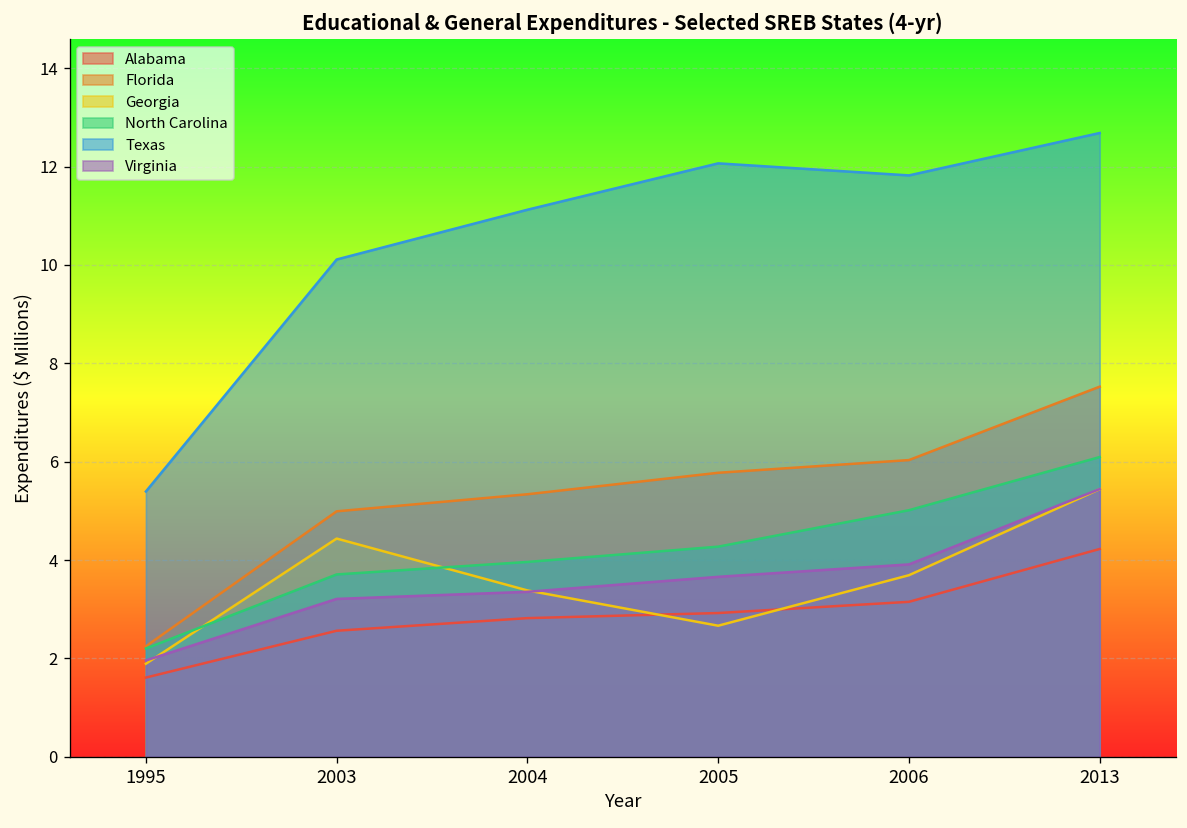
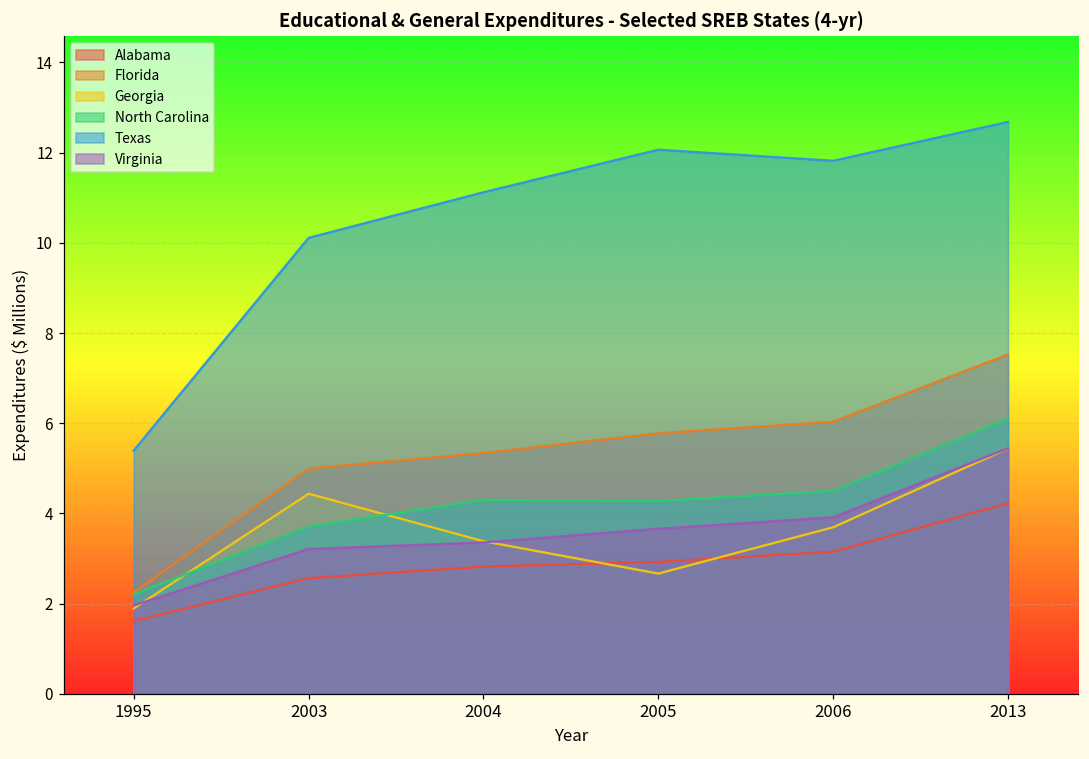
North Carolina, 2004: 4.0 -> 4.3
North Carolina, 2006: 5.0 -> 4.5
